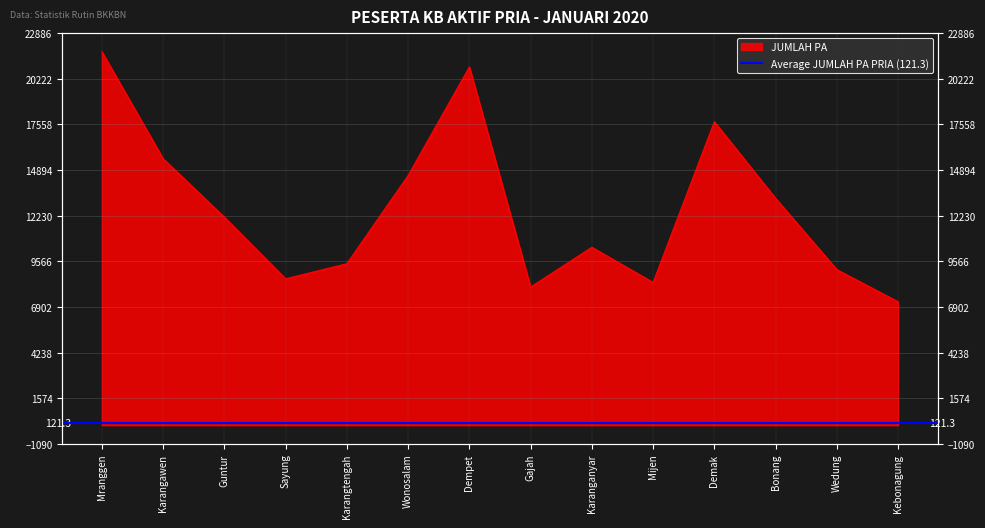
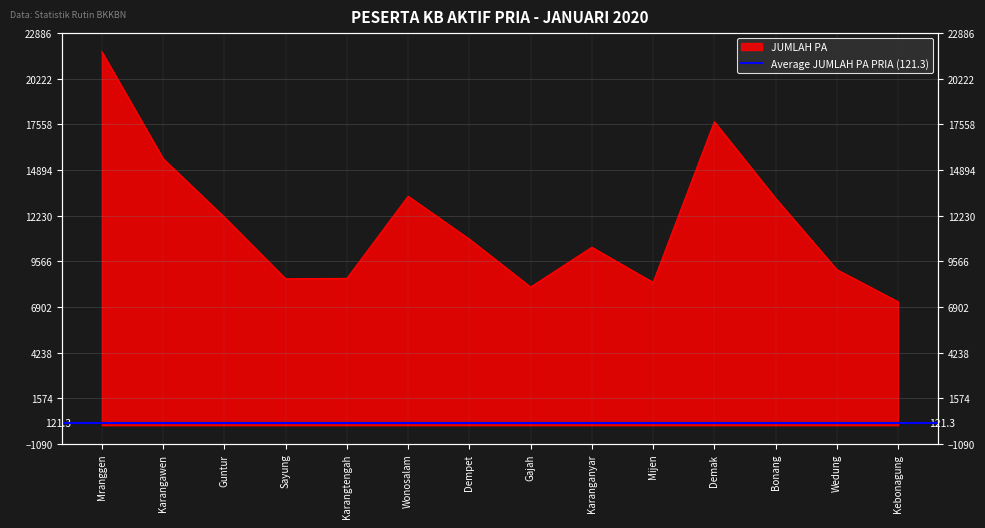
Karangtengah: 9400 -> 8600
Wonosalam: 14600 -> 13400
Dempet: 20900 -> 10900
